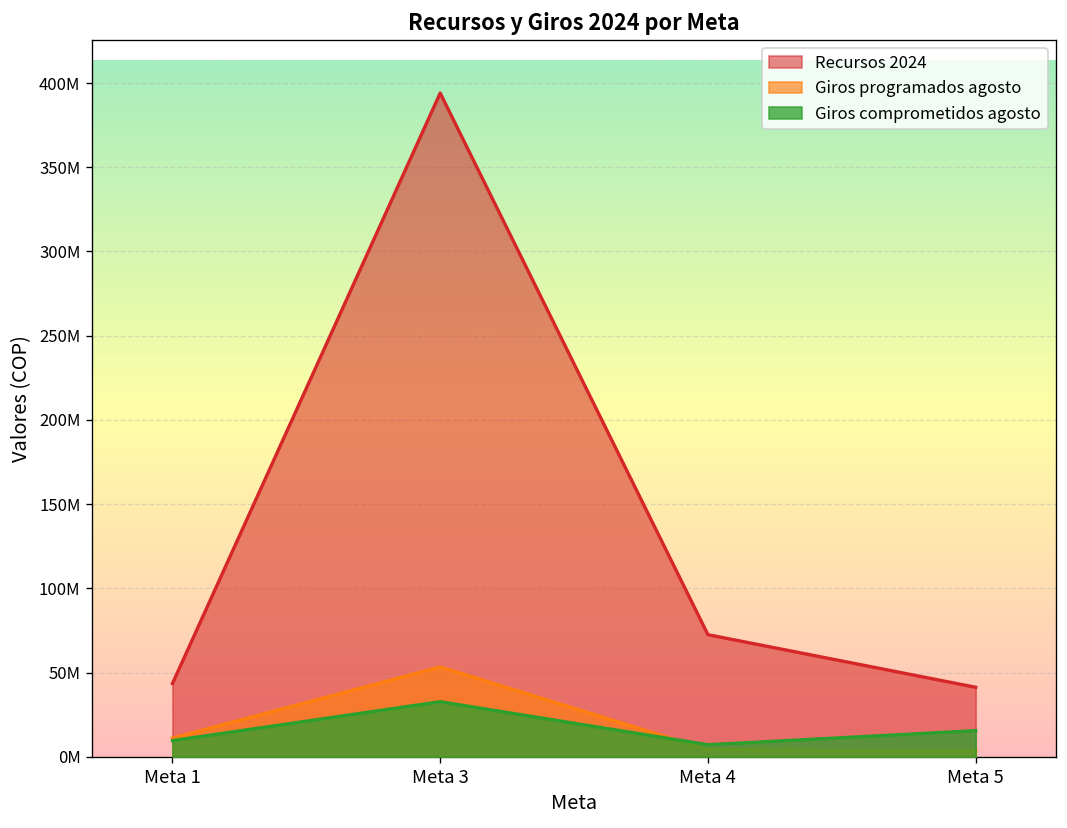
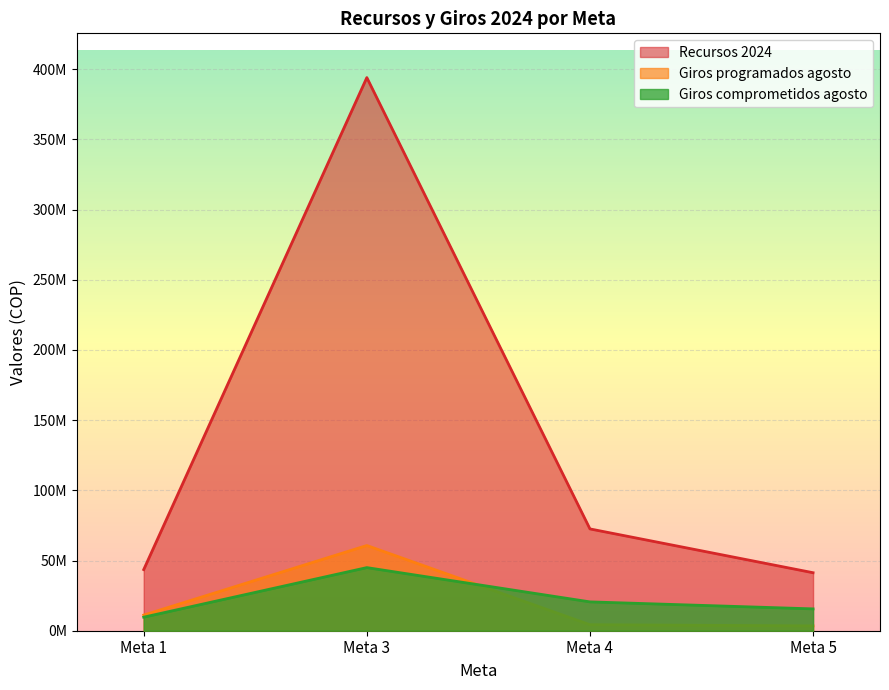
Giros programados agosto, Meta 3: 53000000 -> 61000000
Giros comprometidos agosto, Meta 3: 33000000 -> 45000000
Giros comprometidos agosto, Meta 4: 7000000 -> 21000000
